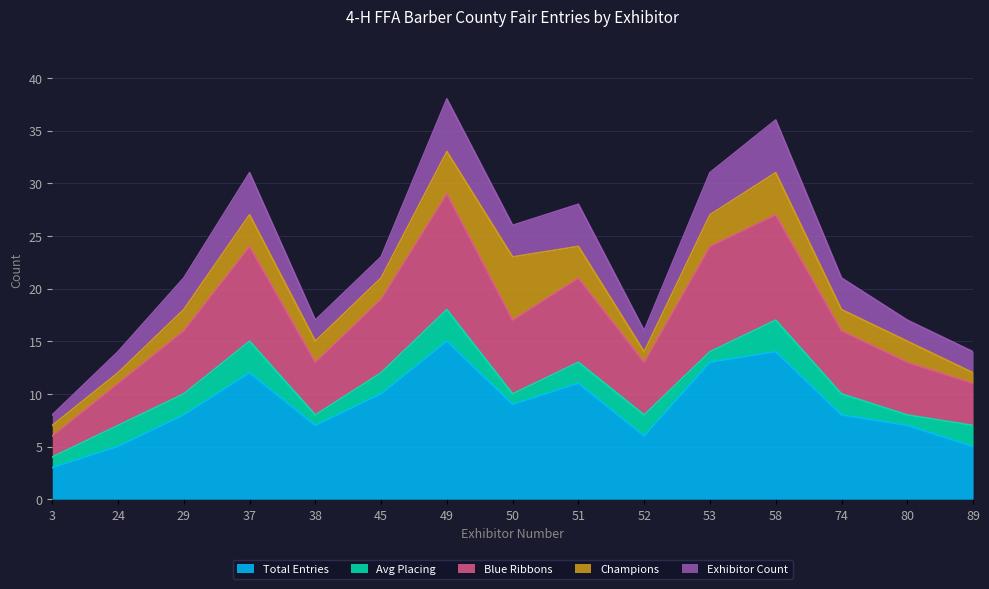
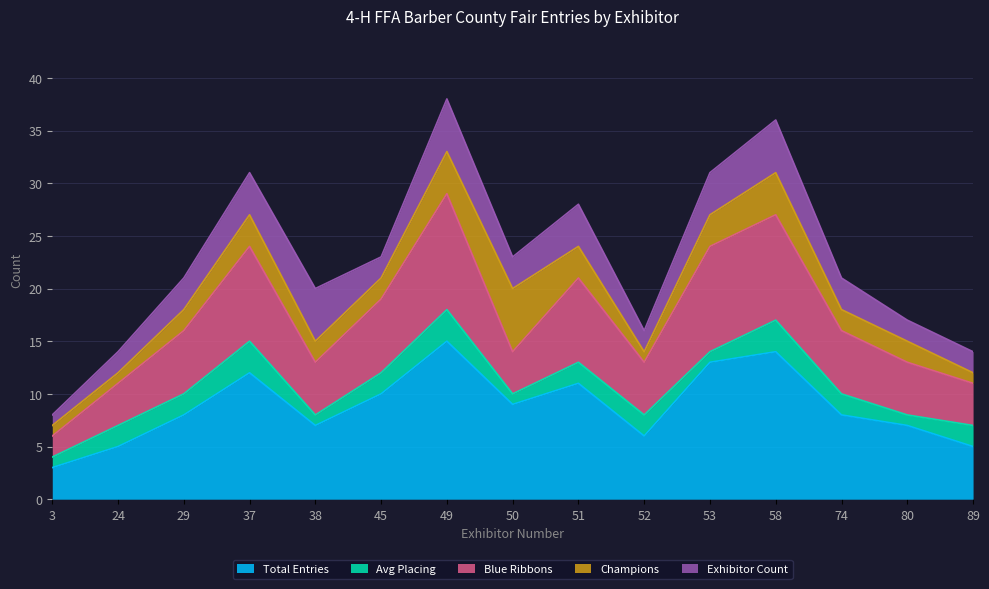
Exhibitor Count, 38: 2 -> 5
Blue Ribbons, 50: 7 -> 4
